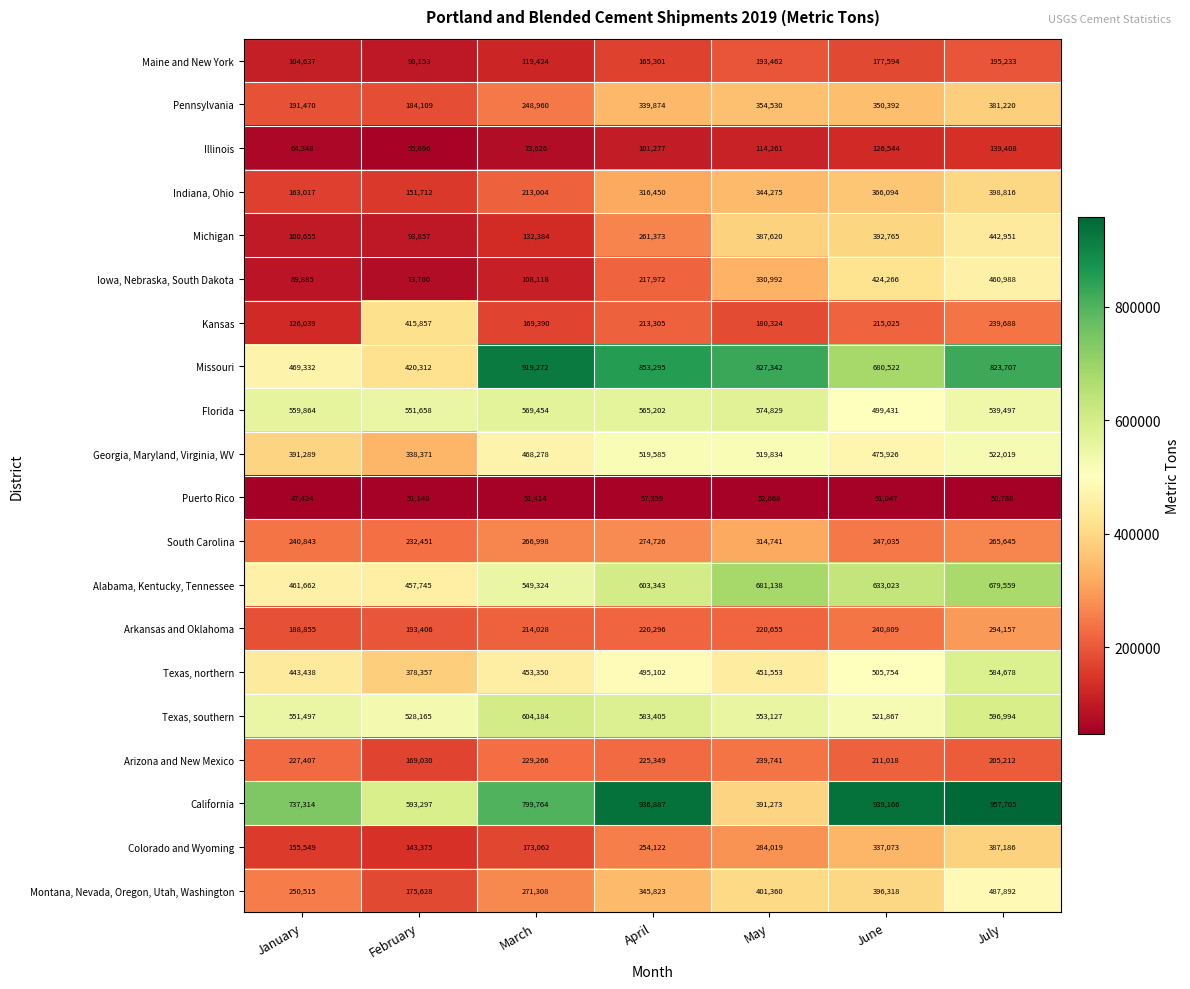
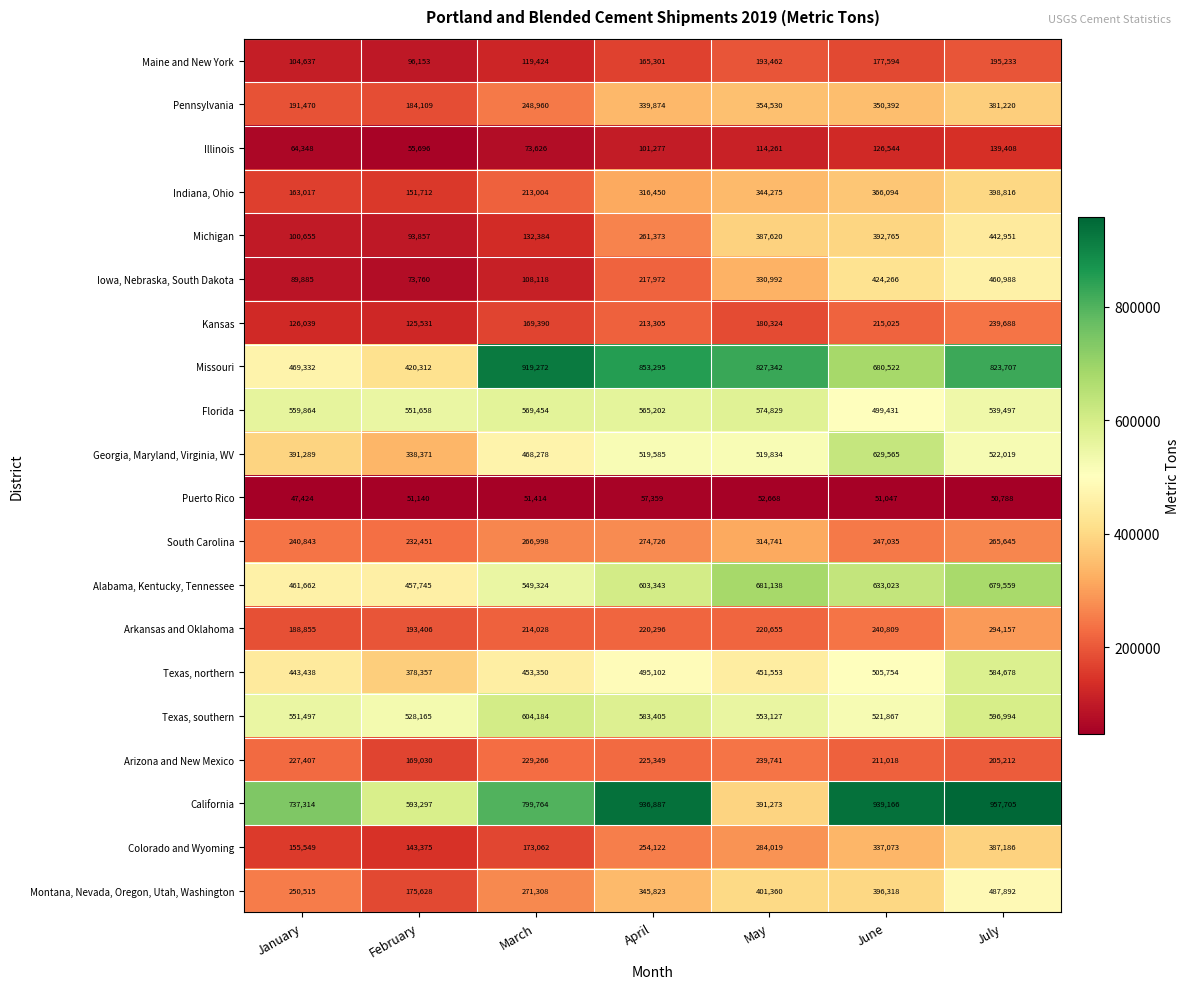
Kansas, February: 415,857 -> 125,531
Georgia, Maryland, Virginia, WV, June: 475,926 -> 629,565
